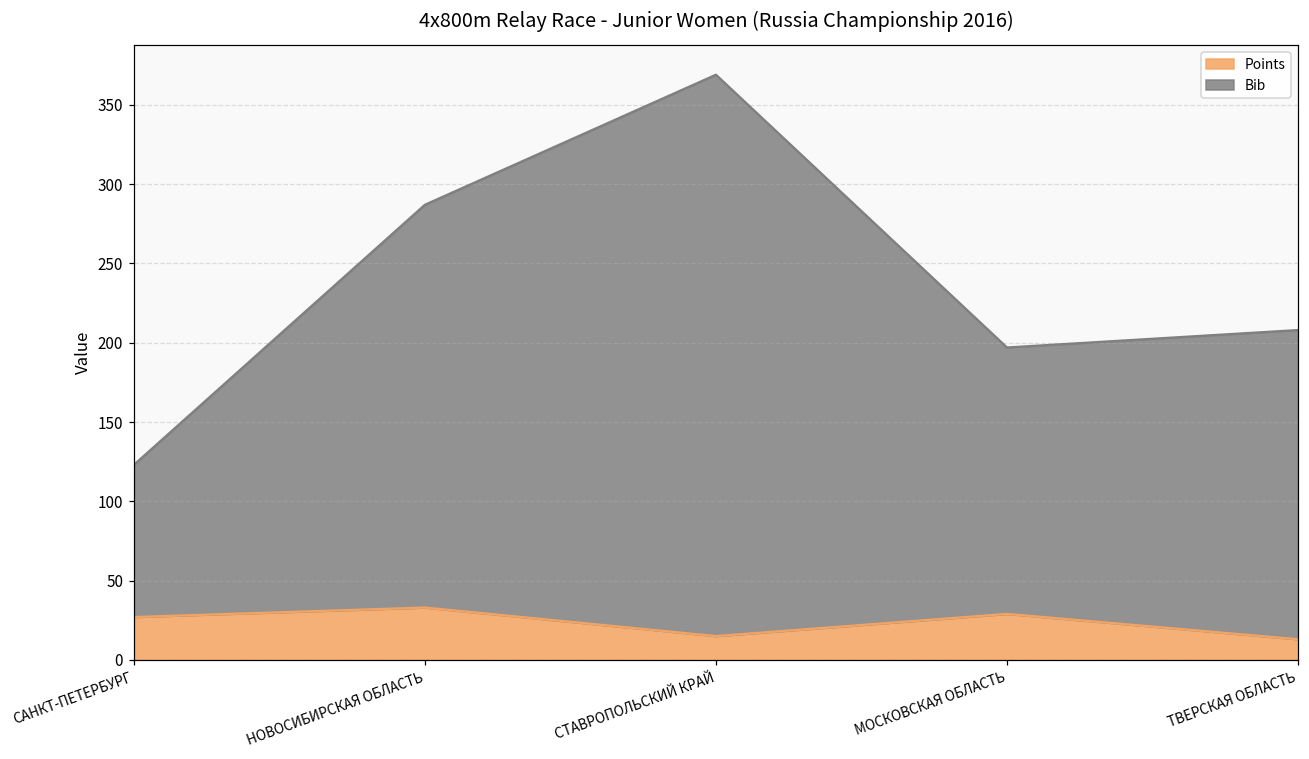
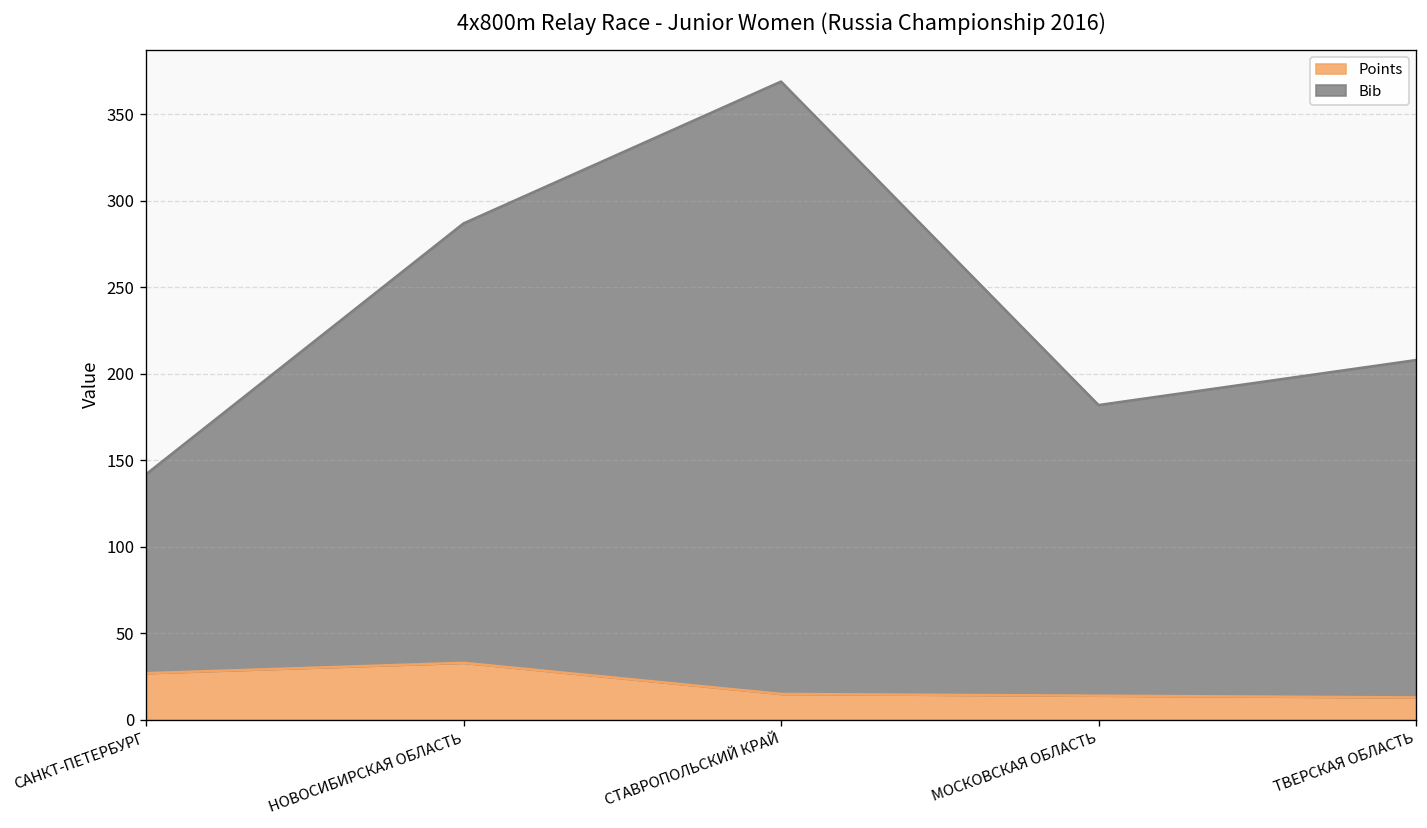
Bib, САНКТ-ПЕТЕРБУРГ: 96 -> 115
Points, МОСКОВСКАЯ ОБЛАСТЬ: 29 -> 14
